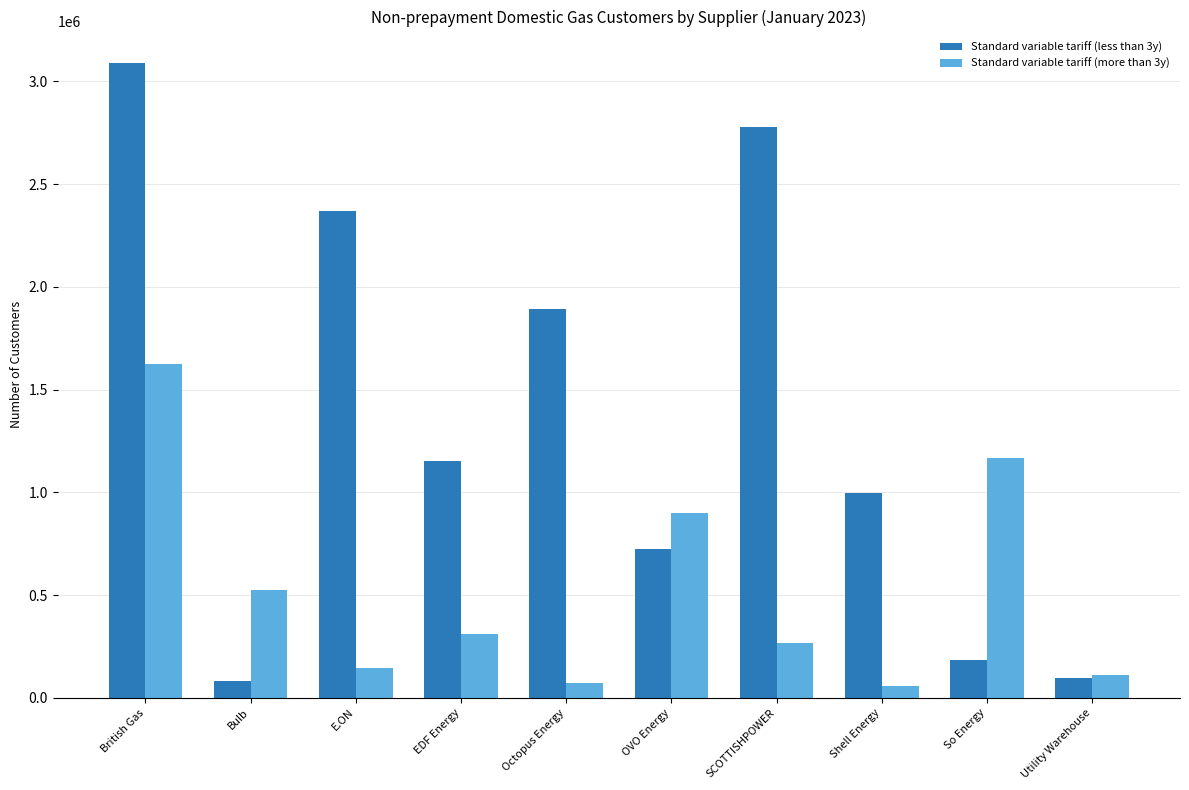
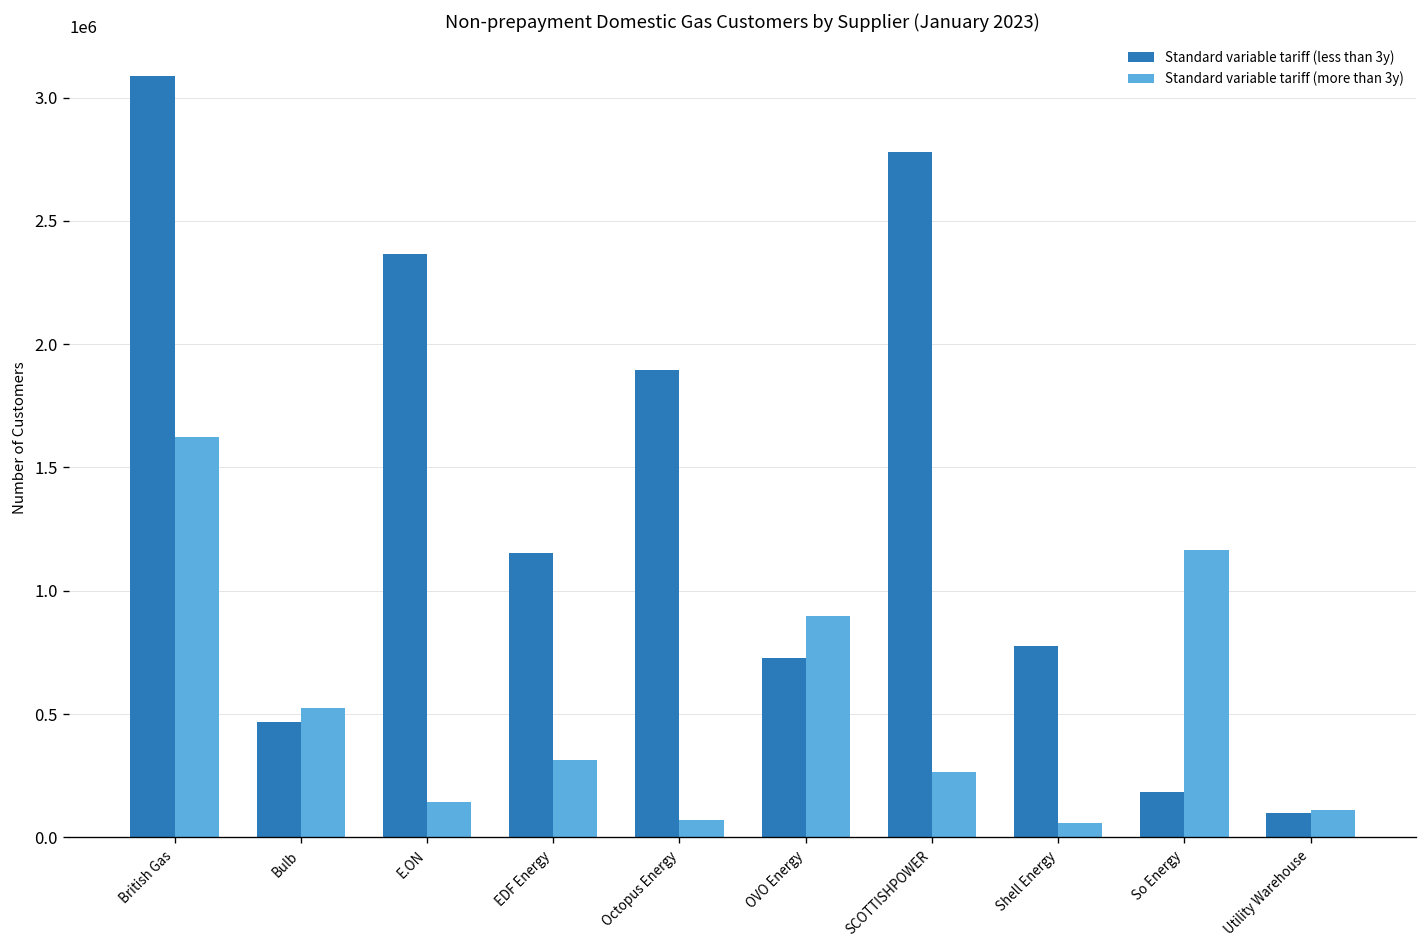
Standard variable tariff (less than 3y), Bulb: 80000 -> 470000
Standard variable tariff (less than 3y), Shell Energy: 990000 -> 780000
